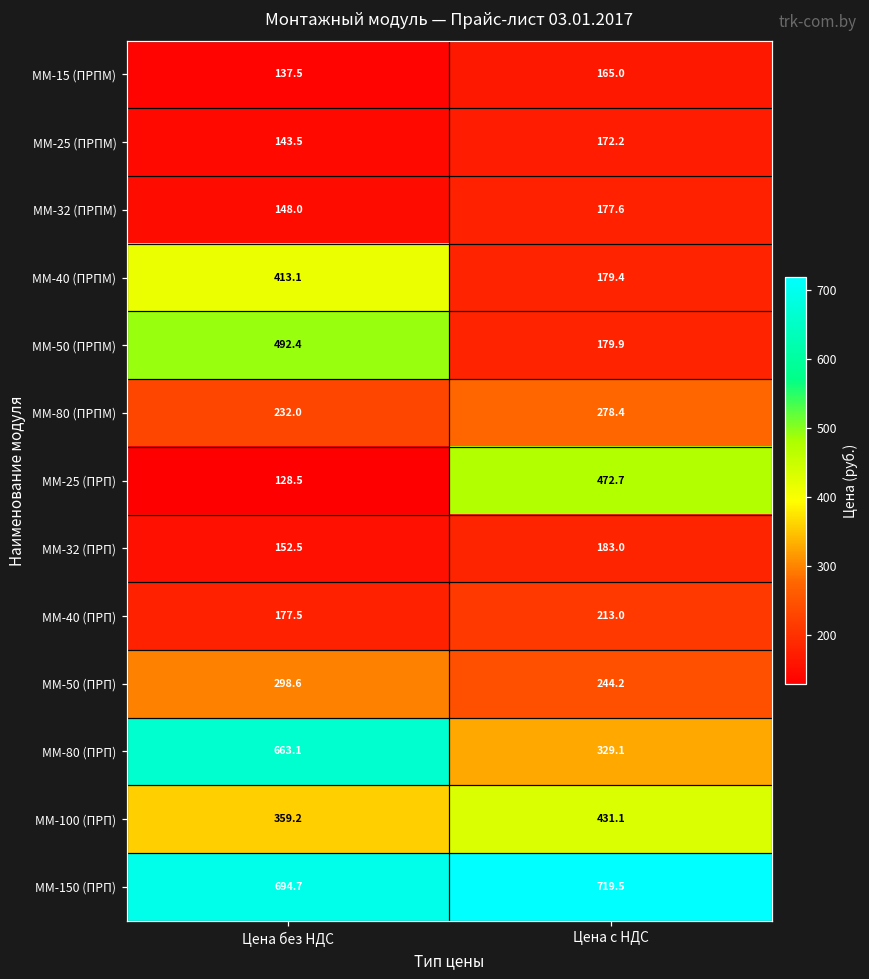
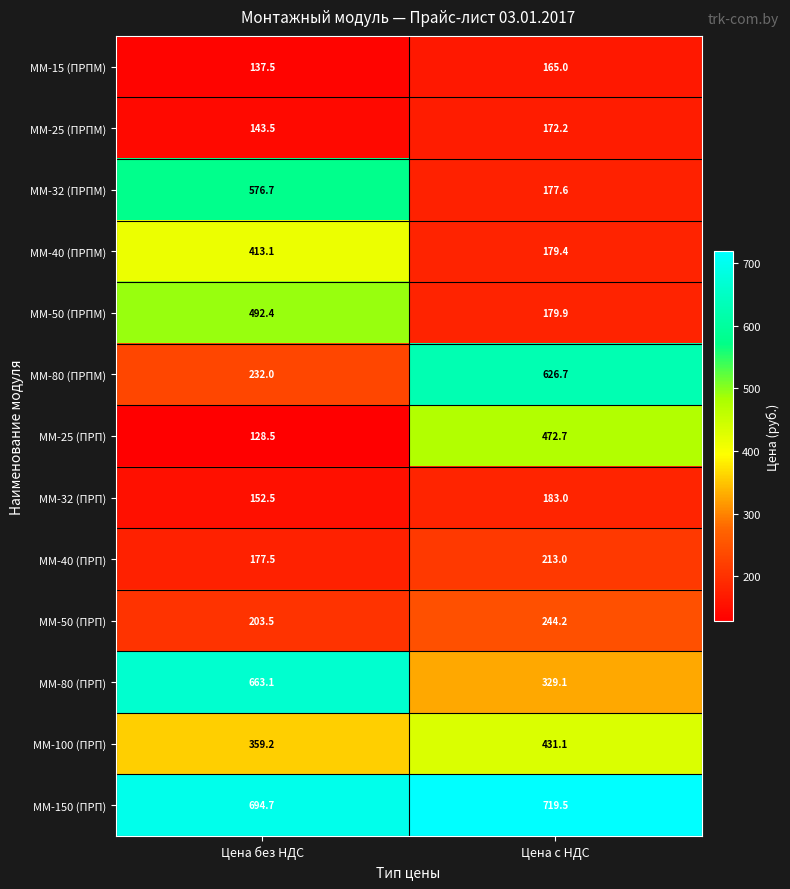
MM-32 (ПРПМ), Цена без НДС: 148.0 -> 576.7
MM-80 (ПРПМ), Цена с НДС: 278.4 -> 626.7
MM-50 (ПРП), Цена без НДС: 298.6 -> 203.5
